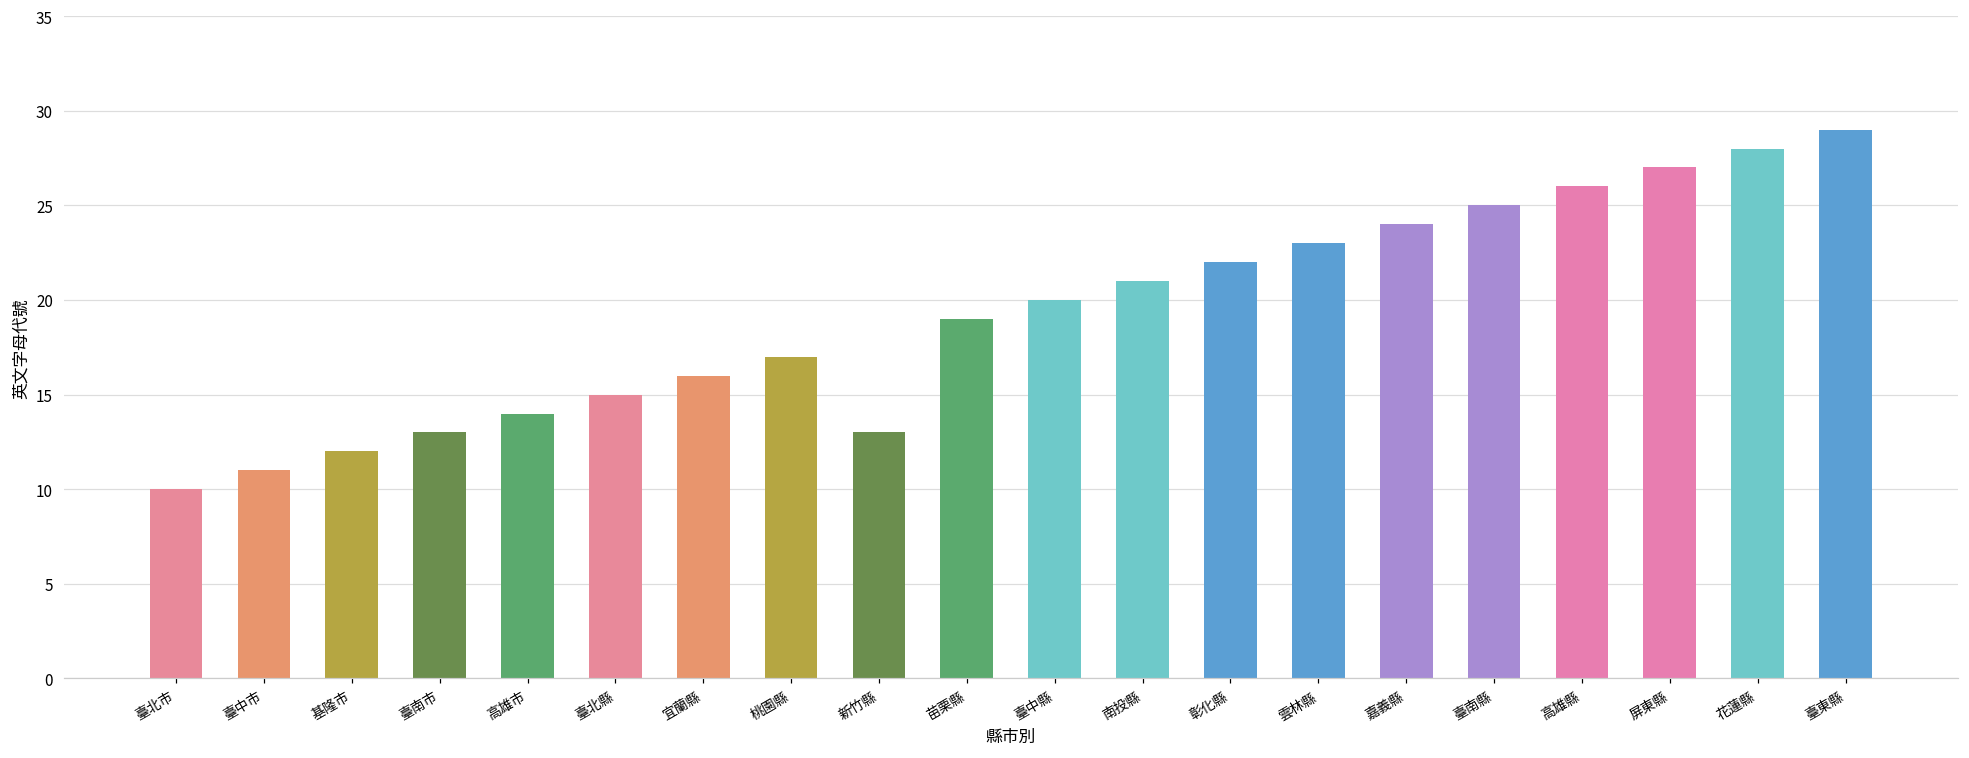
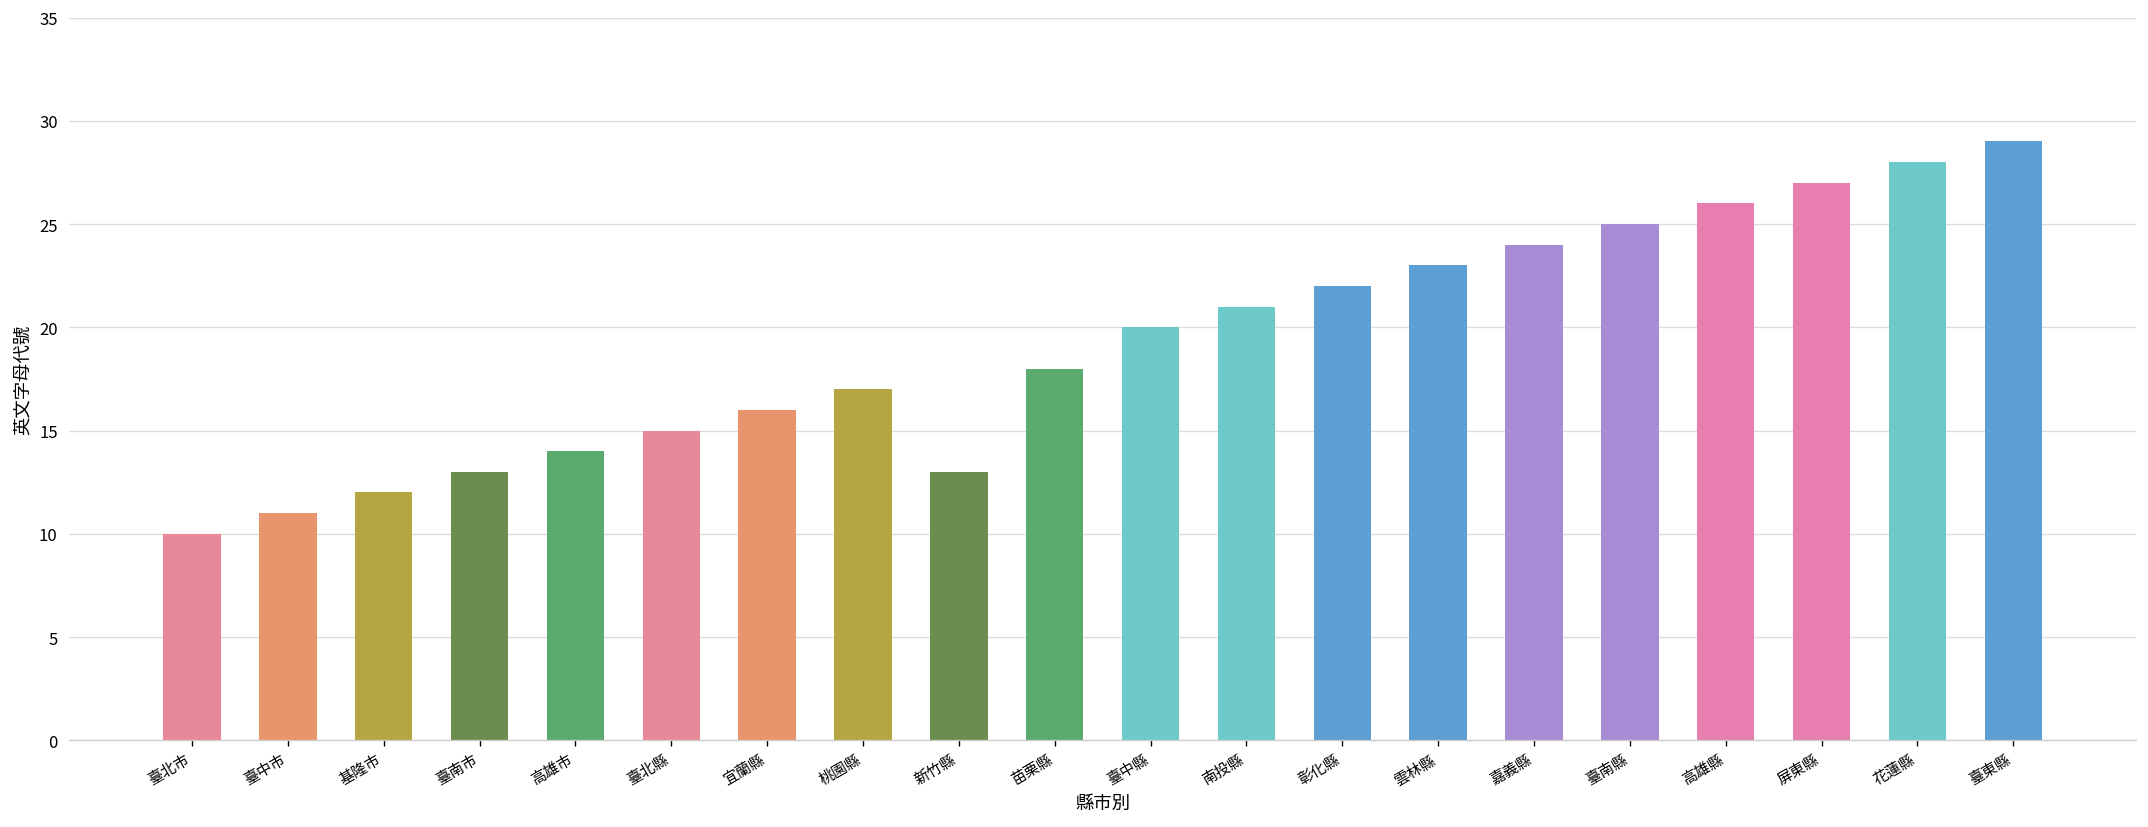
苗栗縣: 19 -> 18
